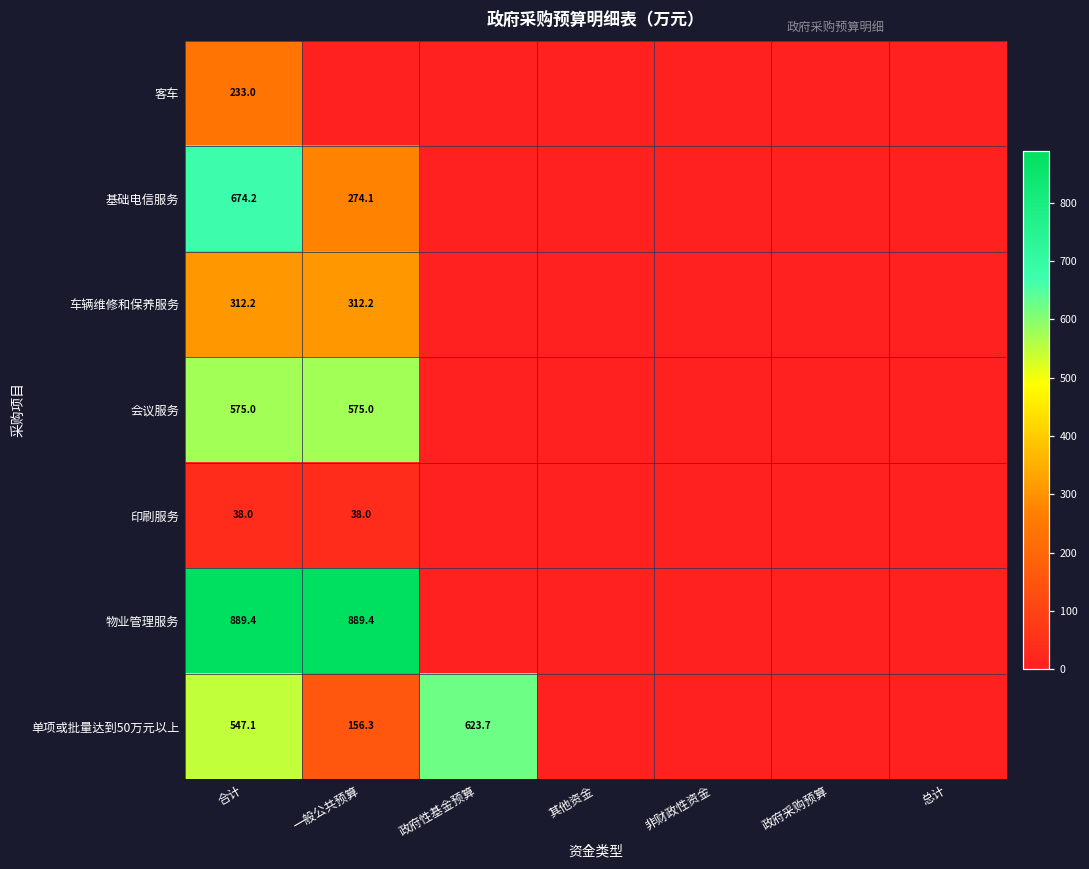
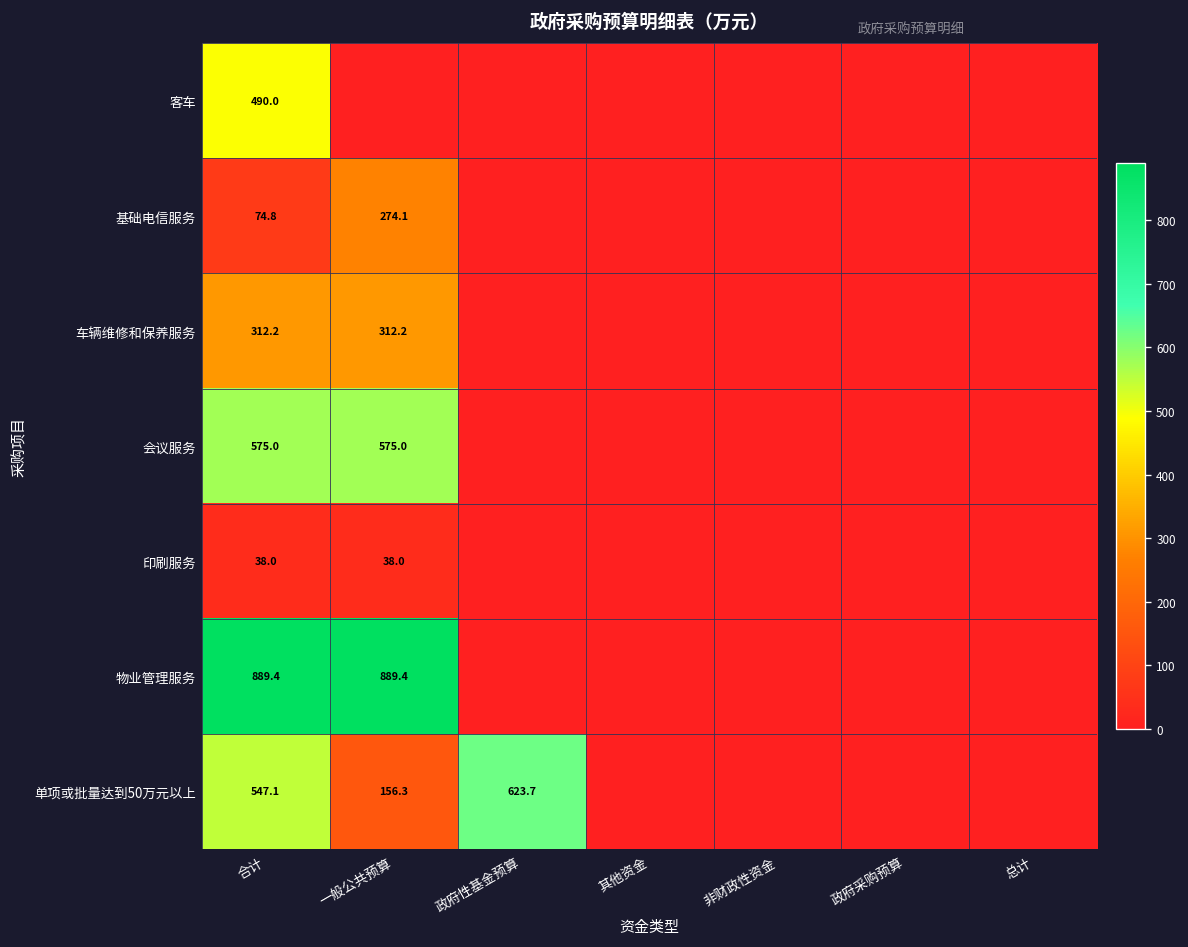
客车, 合计: 233.0 -> 490.0
基础电信服务, 合计: 674.2 -> 74.8
